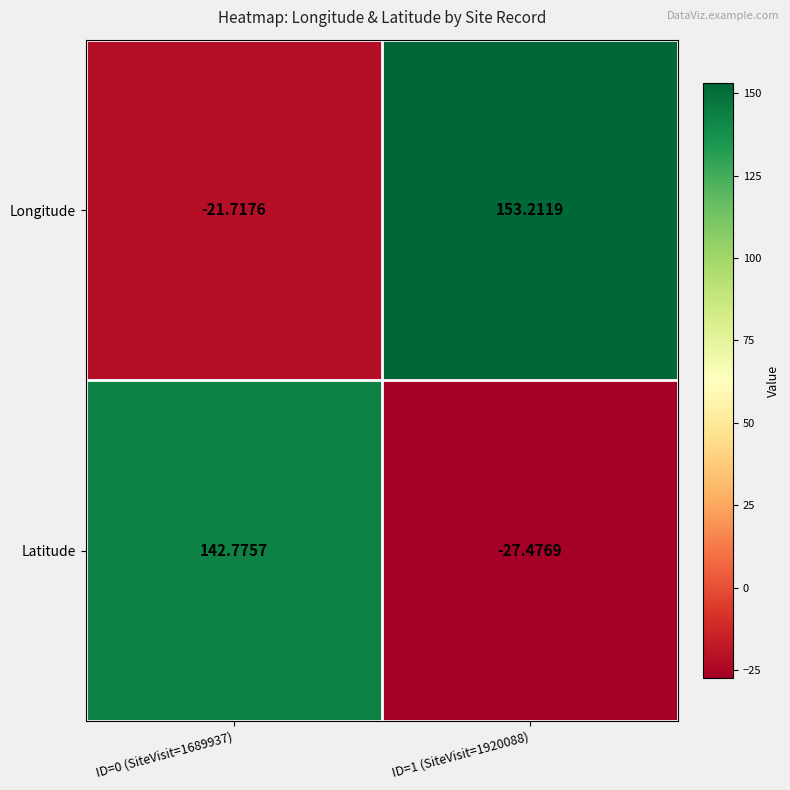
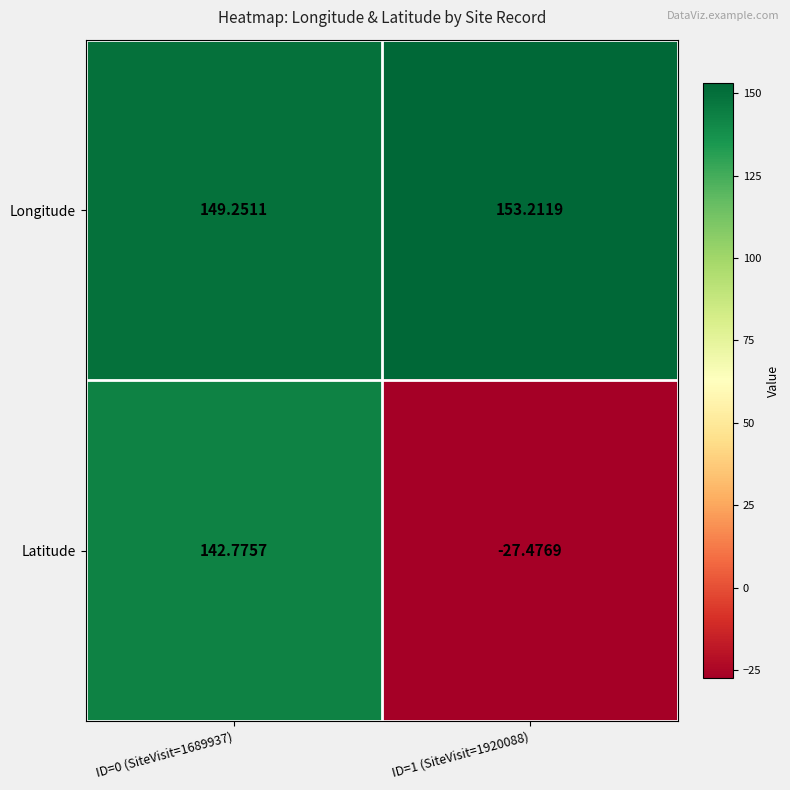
Longitude, ID=0 (SiteVisit=1689937): -21.7176 -> 149.2511
